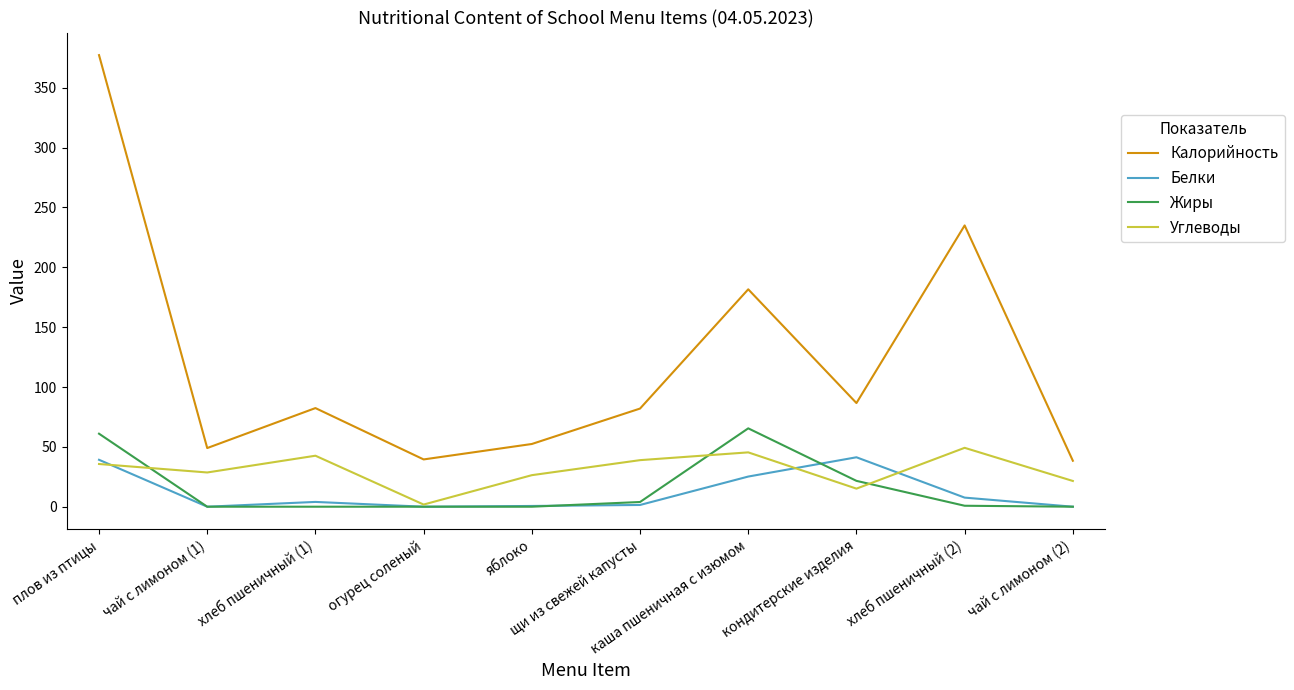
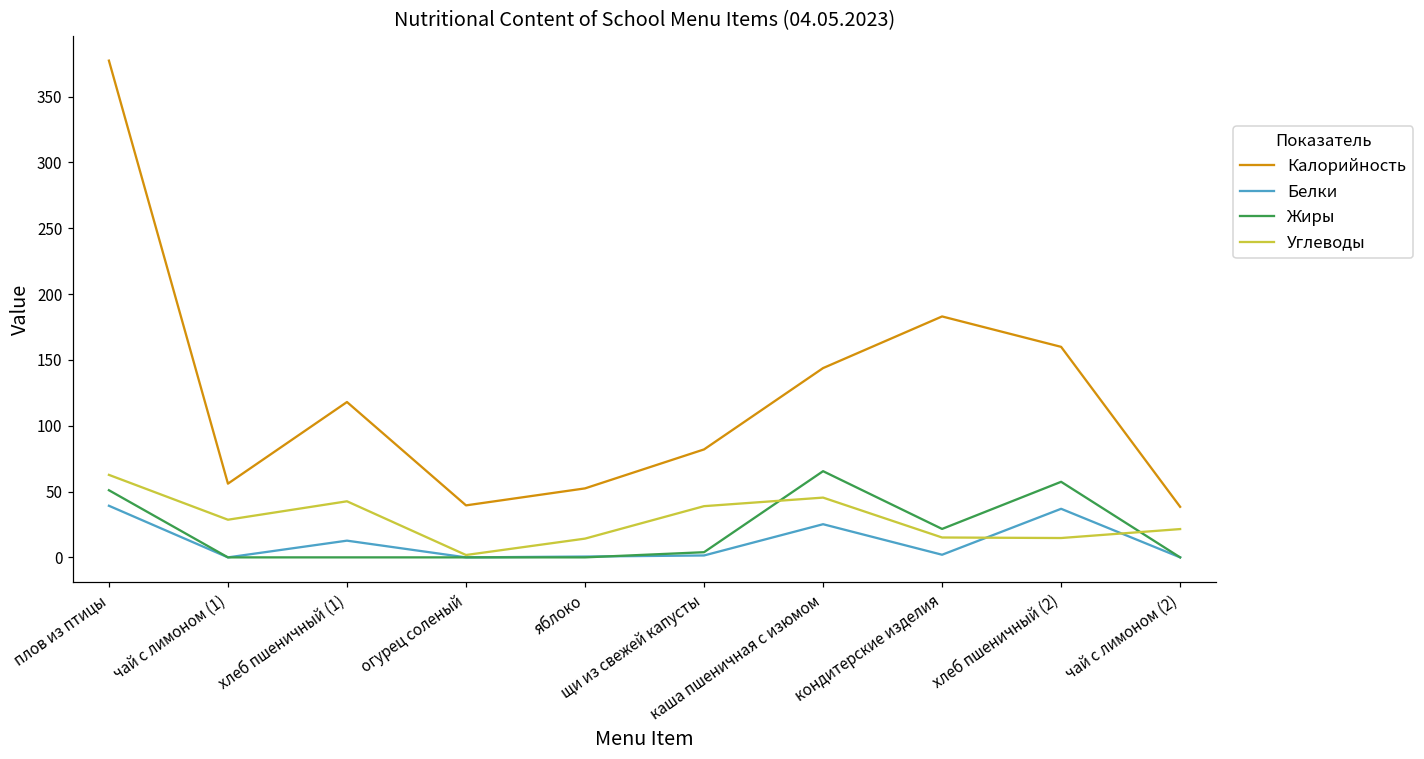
Жиры, плов из птицы: 61 -> 51
Углеводы, плов из птицы: 36 -> 63
Калорийность, чай с лимоном (1): 49 -> 56
Калорийность, хлеб пшеничный (1): 82 -> 118
Белки, хлеб пшеничный (1): 4 -> 13
Углеводы, яблоко: 26 -> 14
Калорийность, каша пшеничная с изюмом: 182 -> 144
Калорийность, кондитерские изделия: 87 -> 183
Белки, кондитерские изделия: 41 -> 2
Калорийность, хлеб пшеничный (2): 235 -> 160
Белки, хлеб пшеничный (2): 8 -> 37
Жиры, хлеб пшеничный (2): 1 -> 57
Углеводы, хлеб пшеничный (2): 49 -> 15
